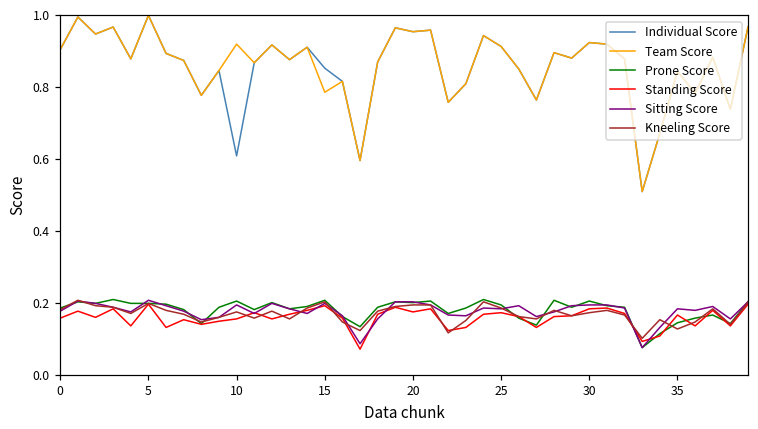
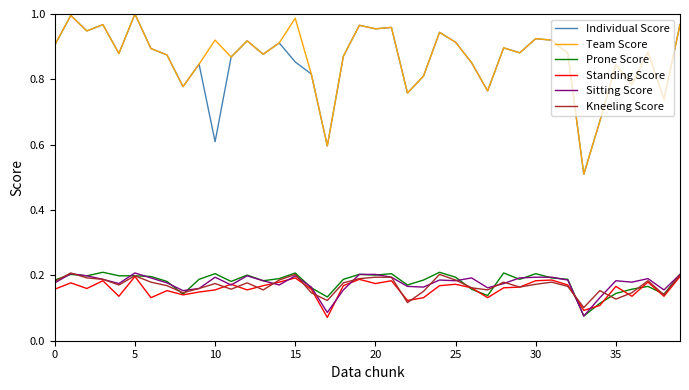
Team Score, 15: 0.79 -> 0.99
